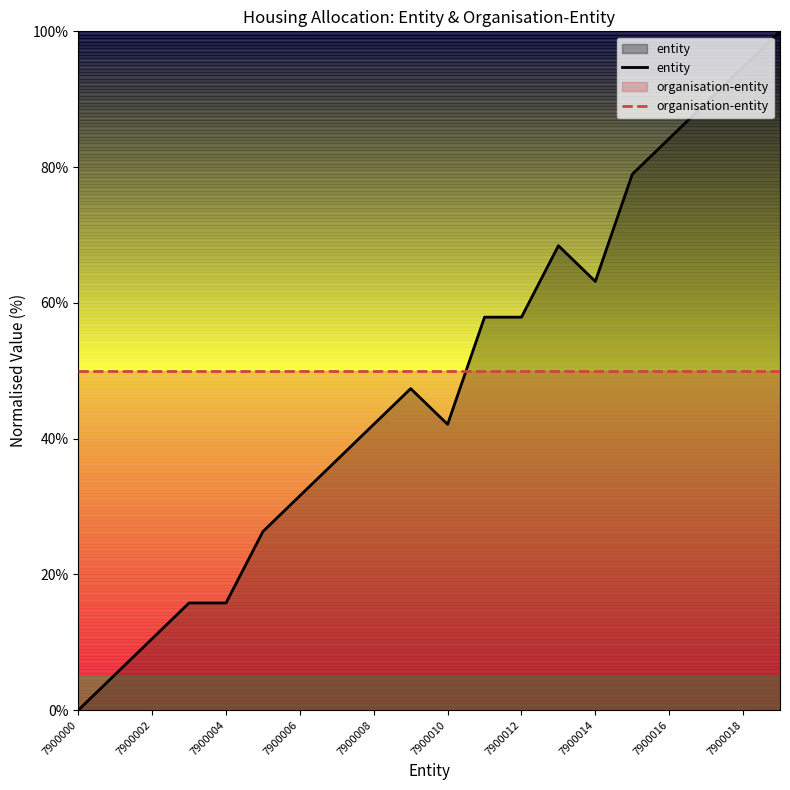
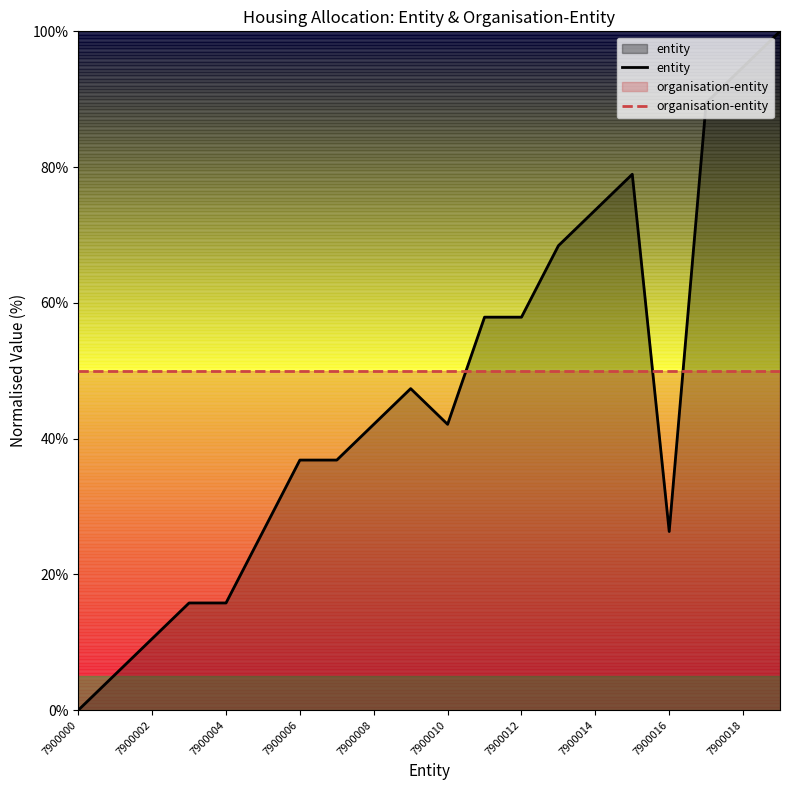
entity, 7900006: 32% -> 37%
entity, 7900014: 63% -> 74%
entity, 7900016: 84% -> 26%
